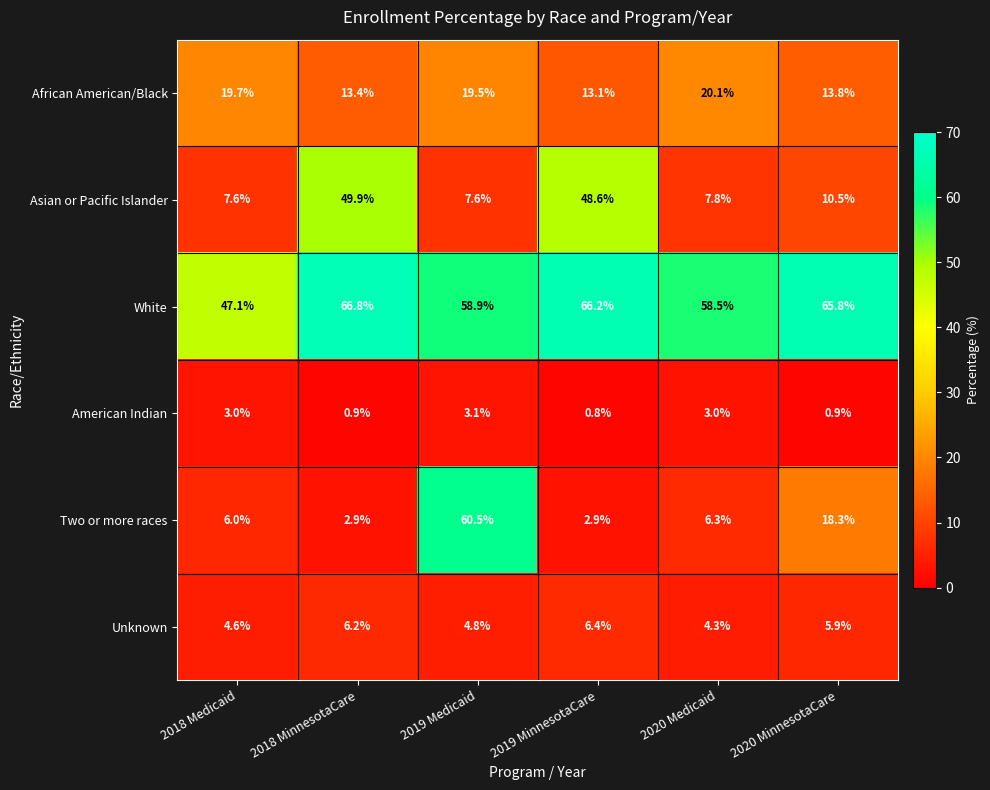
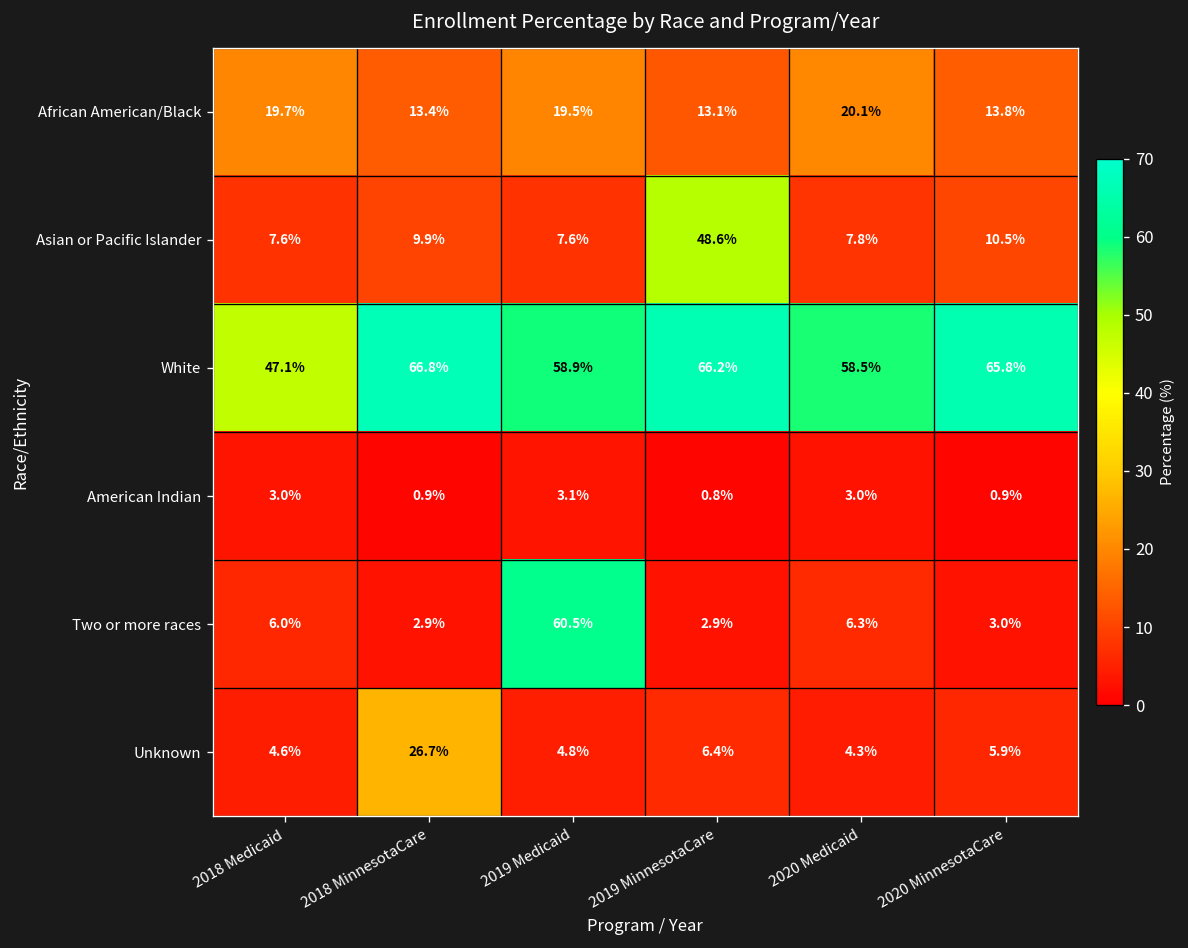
Asian or Pacific Islander, 2018 MinnesotaCare: 49.9% -> 9.9%
Two or more races, 2020 MinnesotaCare: 18.3% -> 3.0%
Unknown, 2018 MinnesotaCare: 6.2% -> 26.7%
